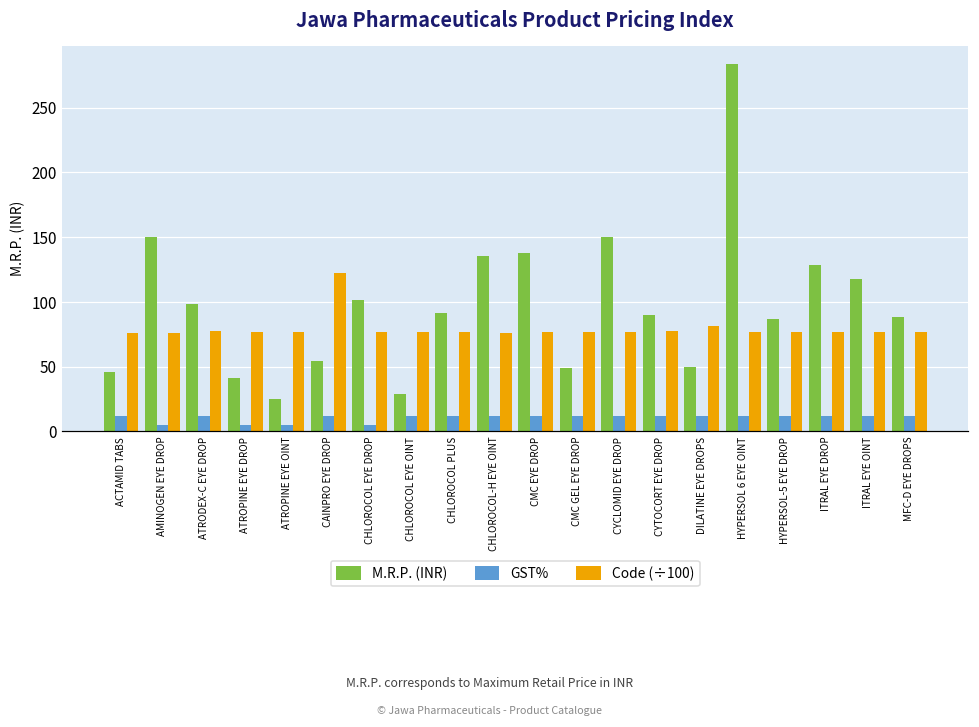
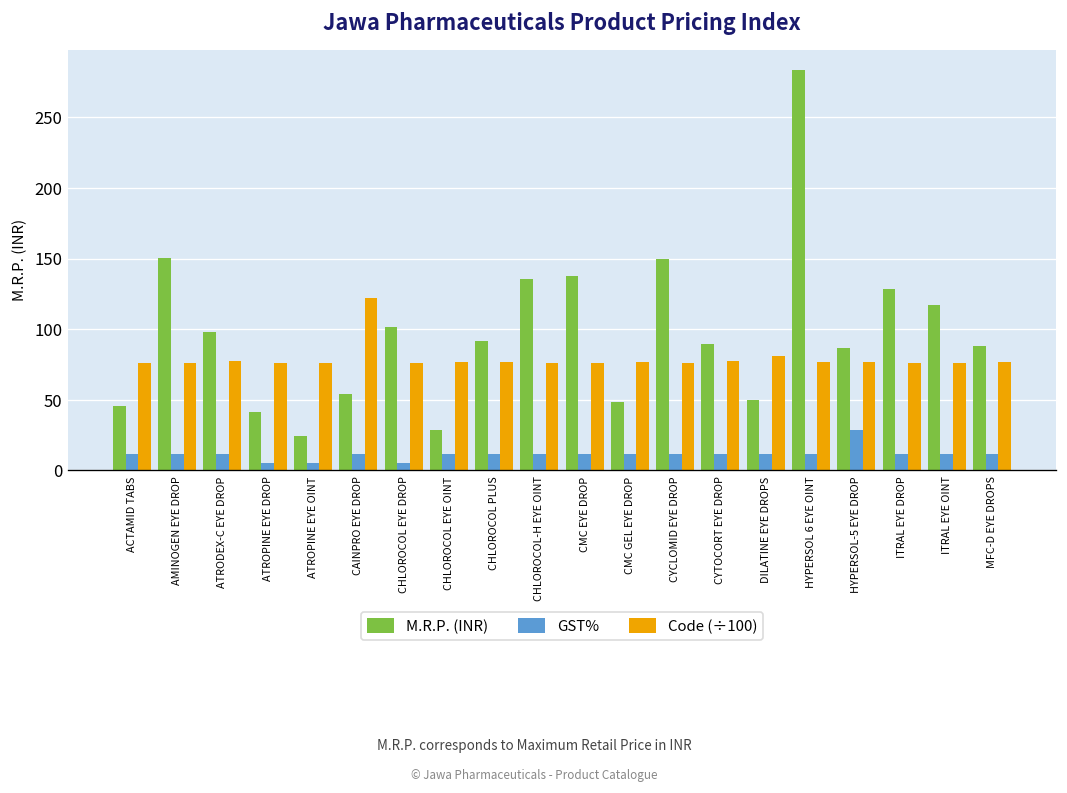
GST%, AMINOGEN EYE DROP: 5 -> 12
GST%, HYPERSOL-5 EYE DROP: 12 -> 29
